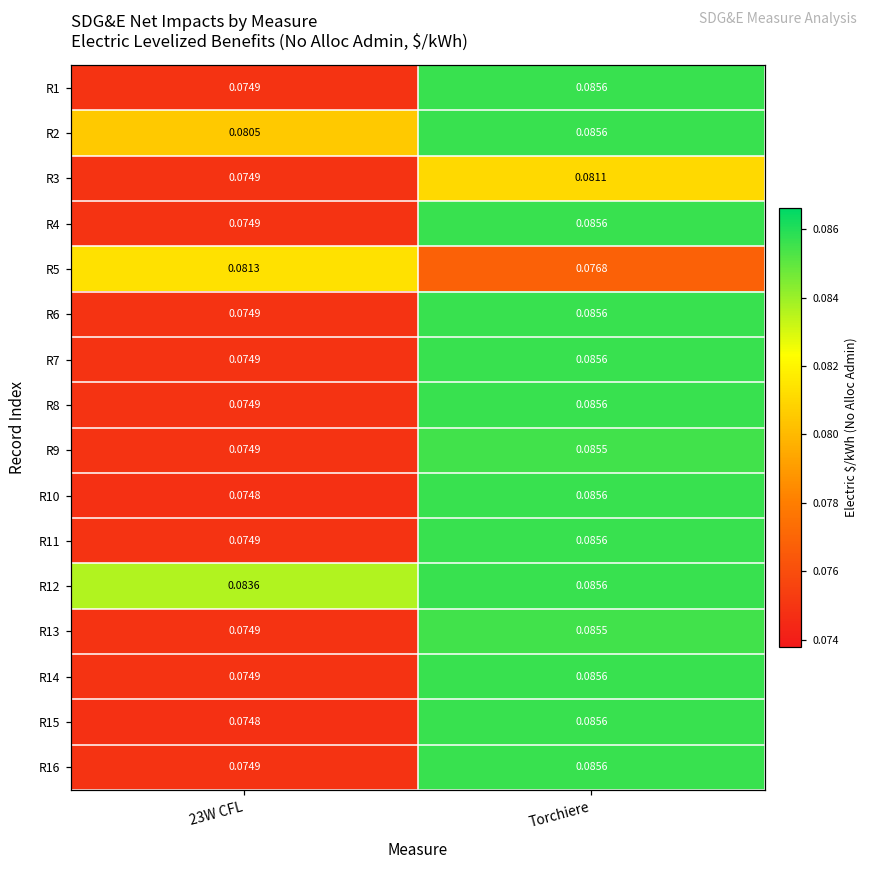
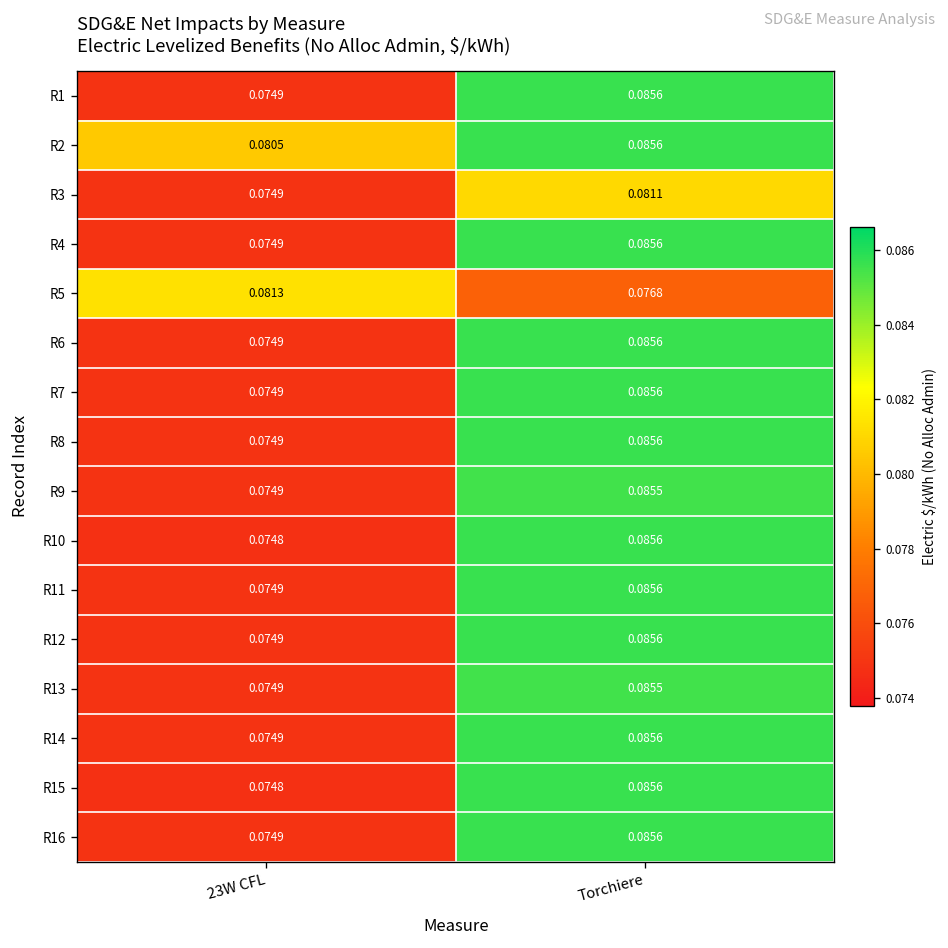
R12, 23W CFL: 0.0836 -> 0.0749
